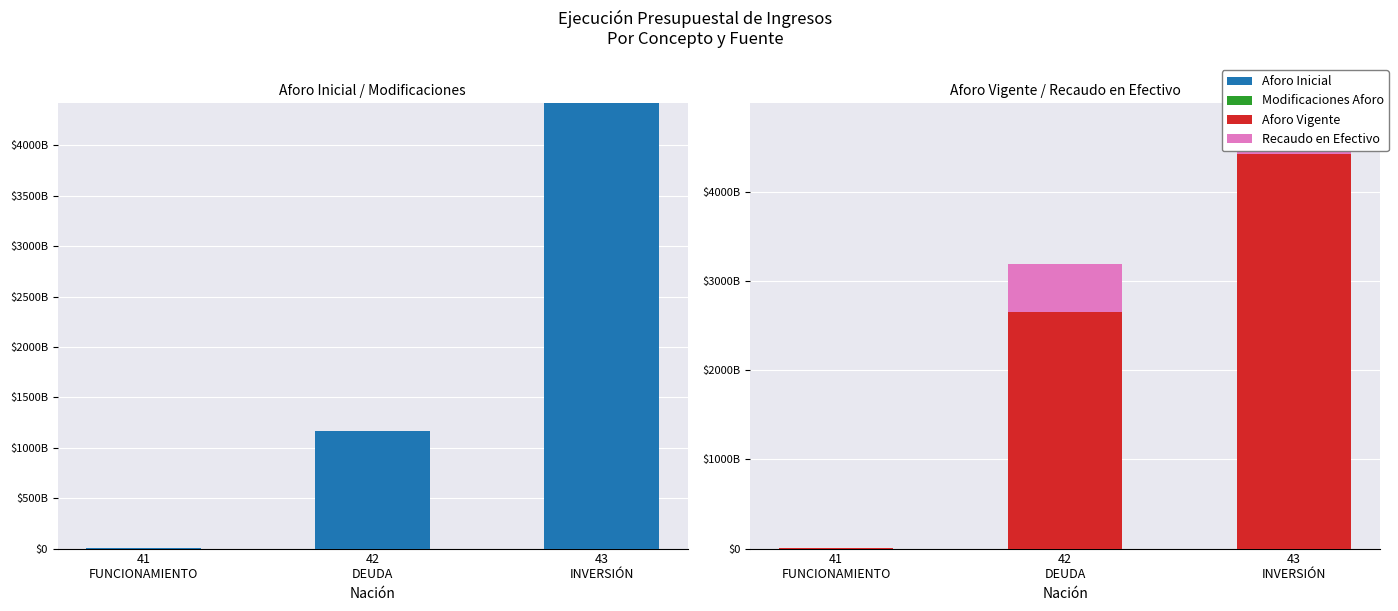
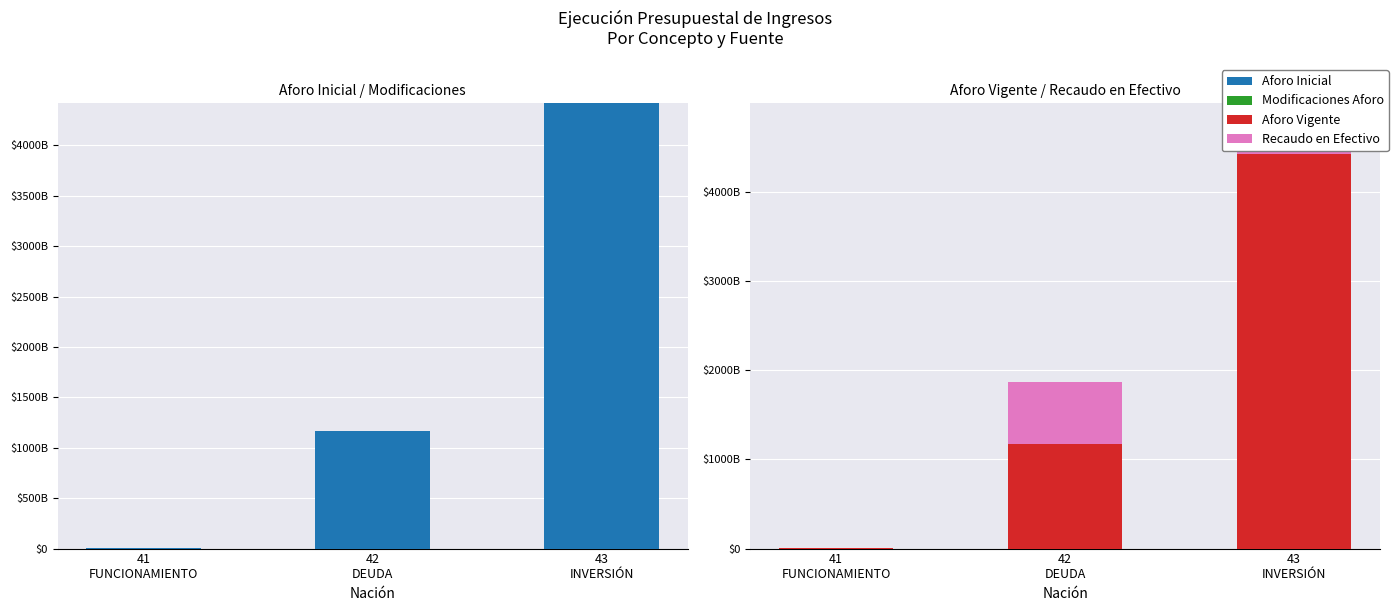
Aforo Vigente / Recaudo en Efectivo, Aforo Vigente, 42 DEUDA: $2700000000000 -> $1200000000000
Aforo Vigente / Recaudo en Efectivo, Recaudo en Efectivo, 42 DEUDA: $500000000000 -> $700000000000
